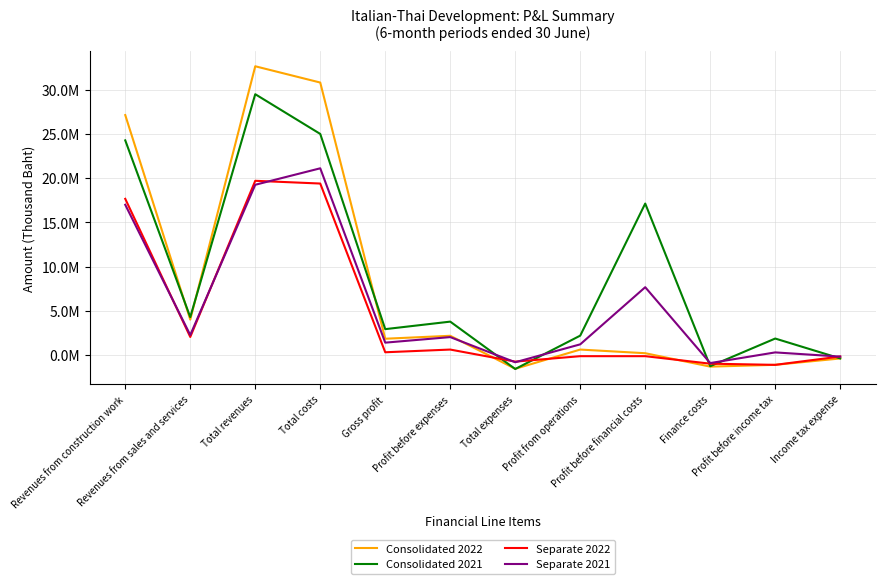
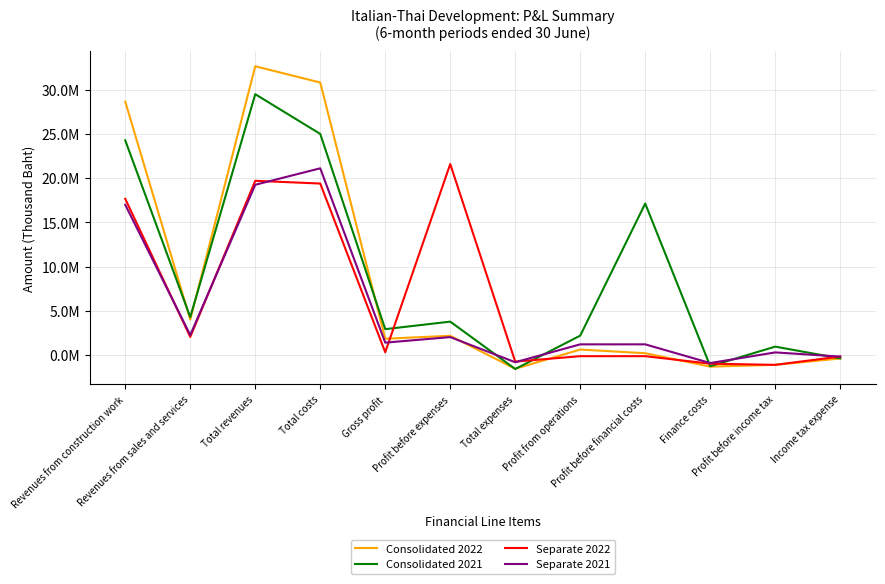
Consolidated 2022, Revenues from construction work: 27000000 -> 29000000
Separate 2022, Profit before expenses: 1000000 -> 22000000
Separate 2021, Profit before financial costs: 8000000 -> 1000000
Consolidated 2021, Profit before income tax: 2000000 -> 1000000
